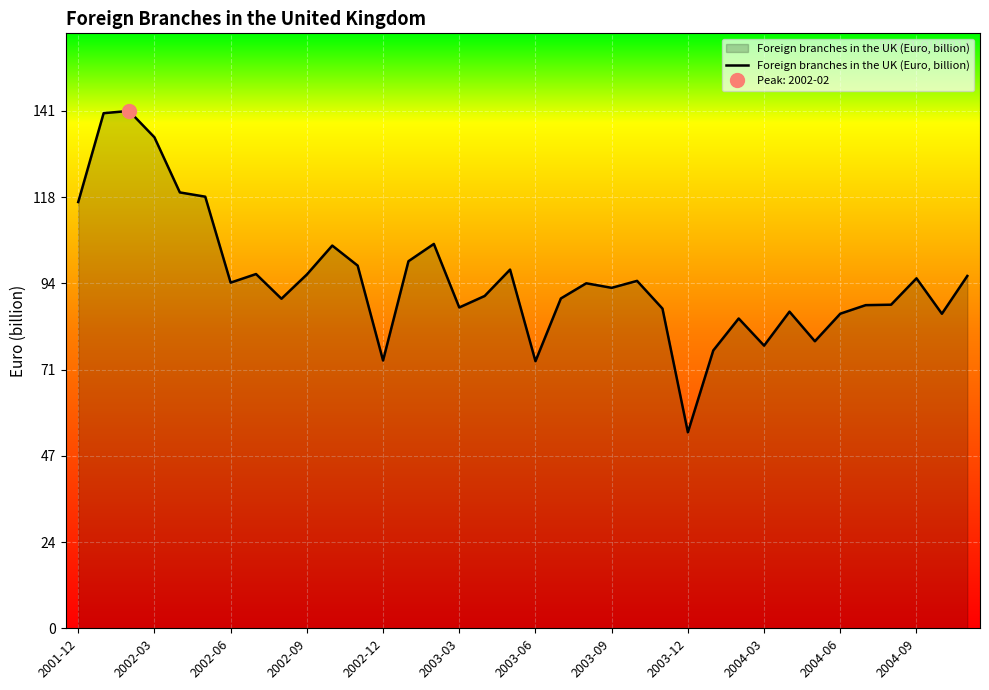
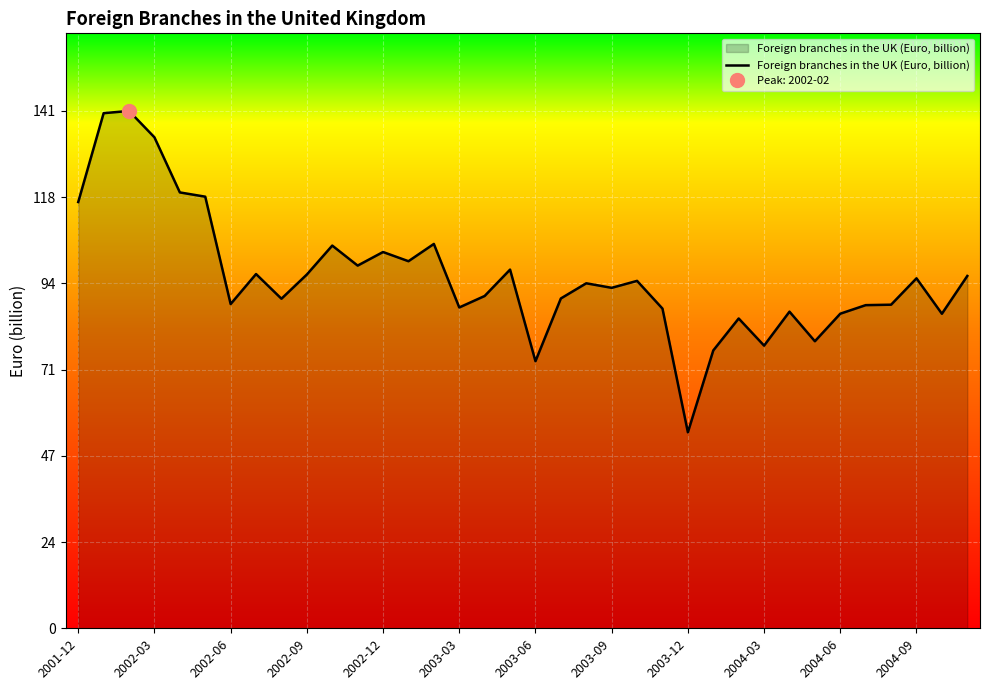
Foreign branches in the UK (Euro, billion), 2002-06: 94 -> 89
Foreign branches in the UK (Euro, billion), 2002-12: 73 -> 103
